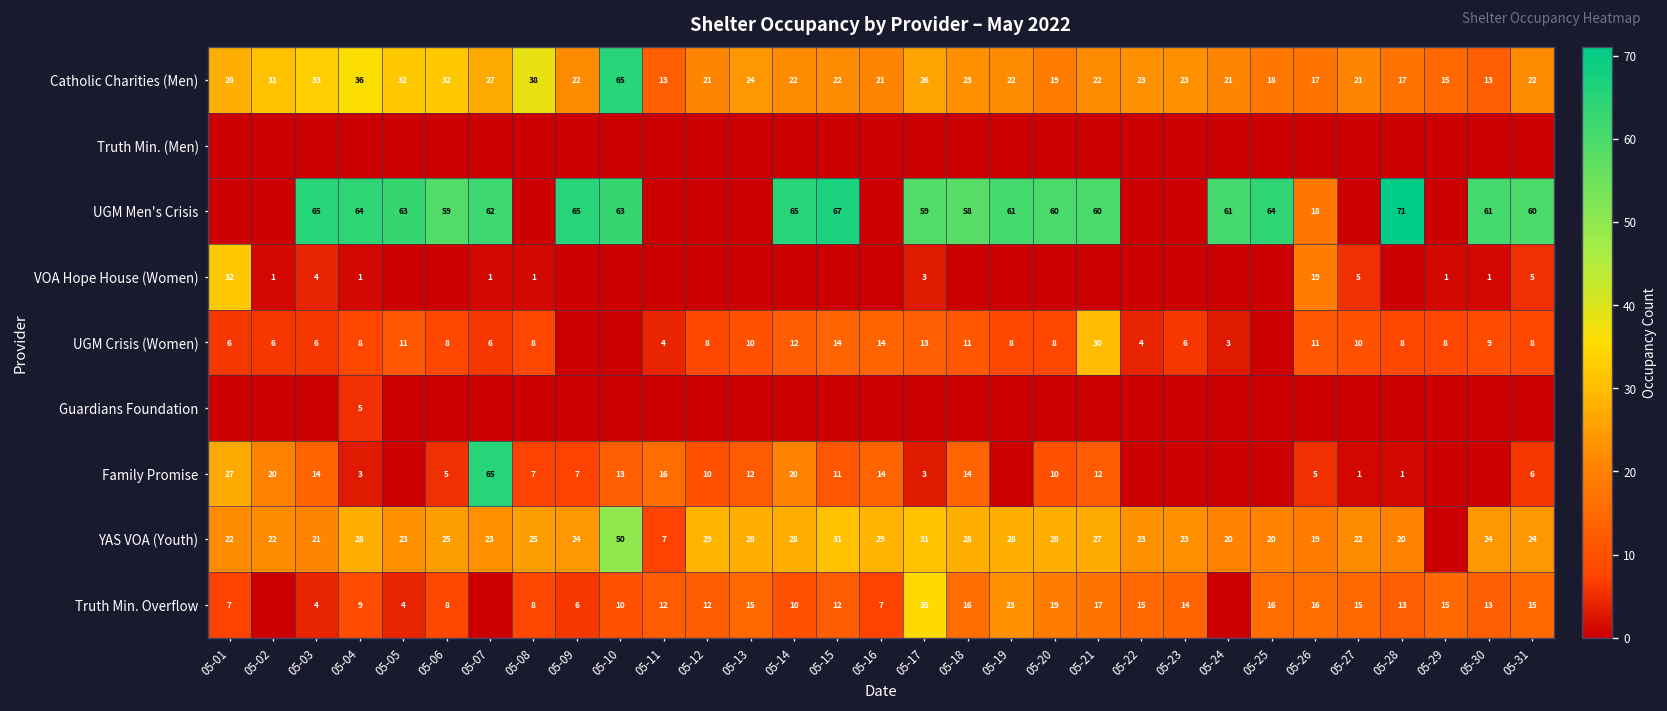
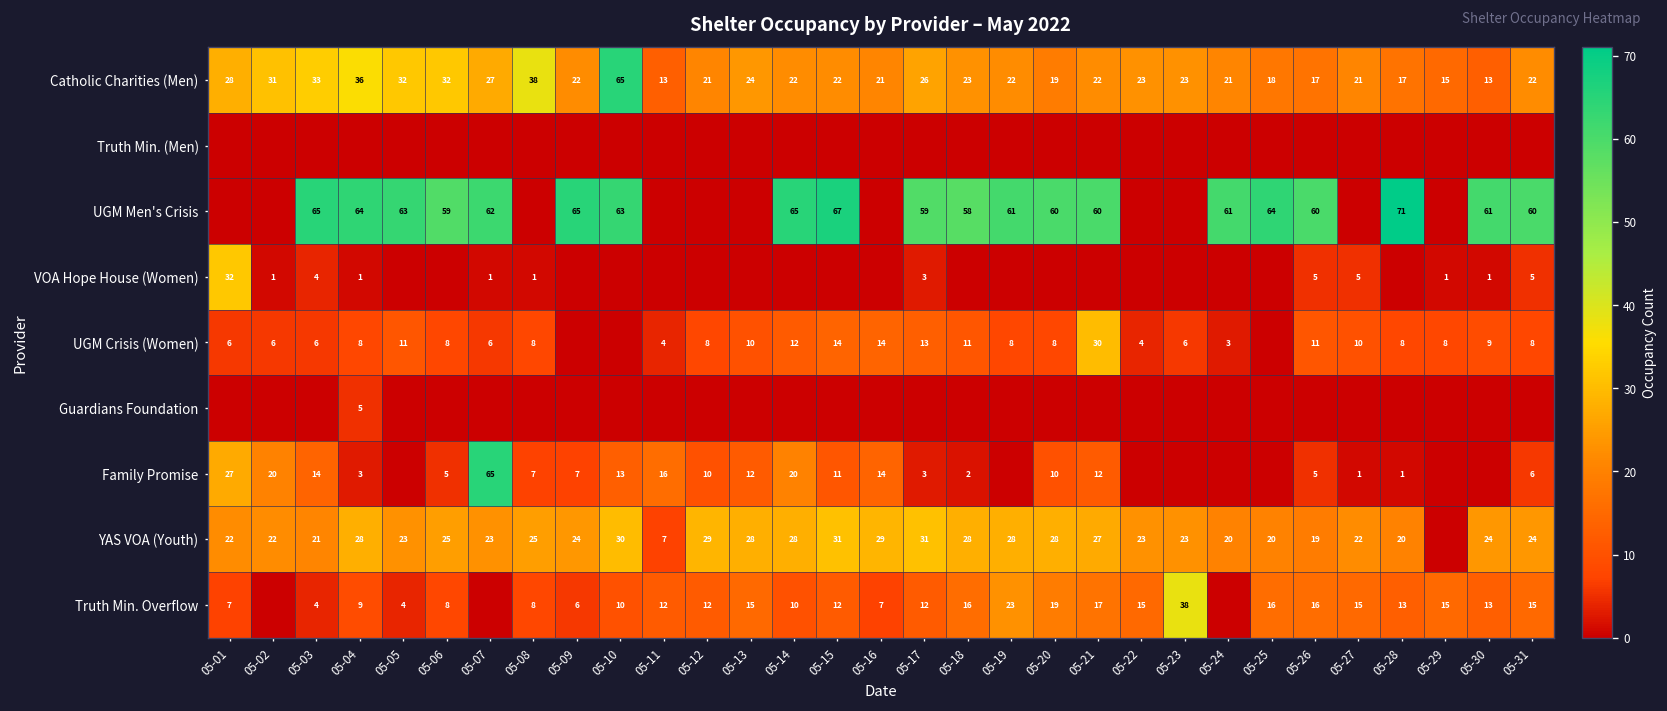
UGM Men's Crisis, 05-26: 18 -> 60
VOA Hope House (Women), 05-26: 19 -> 5
Family Promise, 05-18: 14 -> 2
YAS VOA (Youth), 05-10: 50 -> 30
Truth Min. Overflow, 05-17: 35 -> 12
Truth Min. Overflow, 05-23: 14 -> 38
